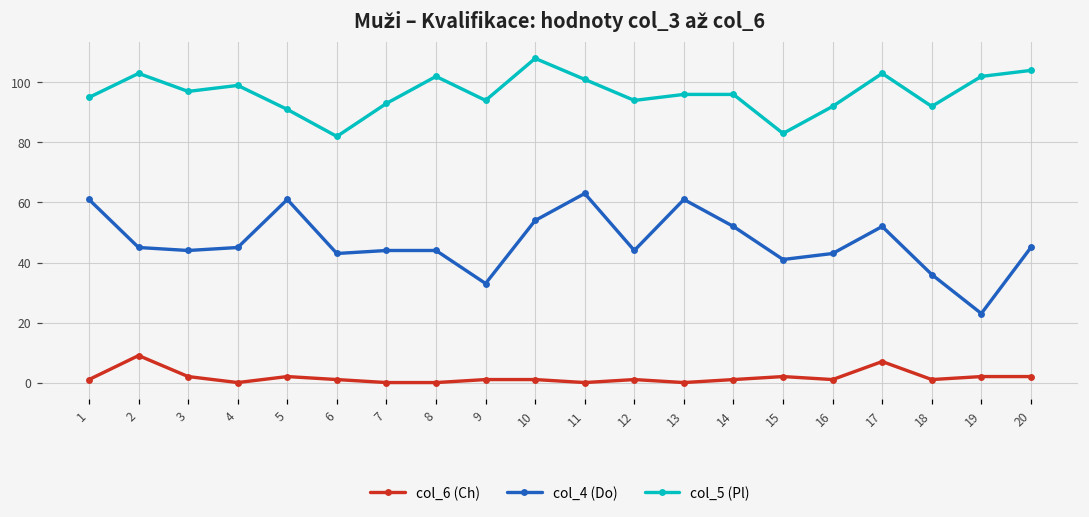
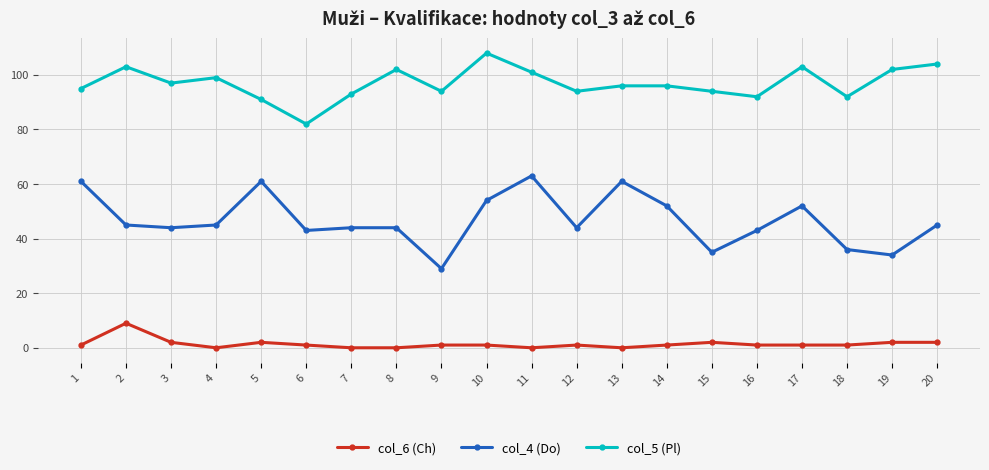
col_4 (Do), 9: 33 -> 29
col_4 (Do), 15: 41 -> 35
col_5 (Pl), 15: 83 -> 94
col_6 (Ch), 17: 7 -> 1
col_4 (Do), 19: 23 -> 34
